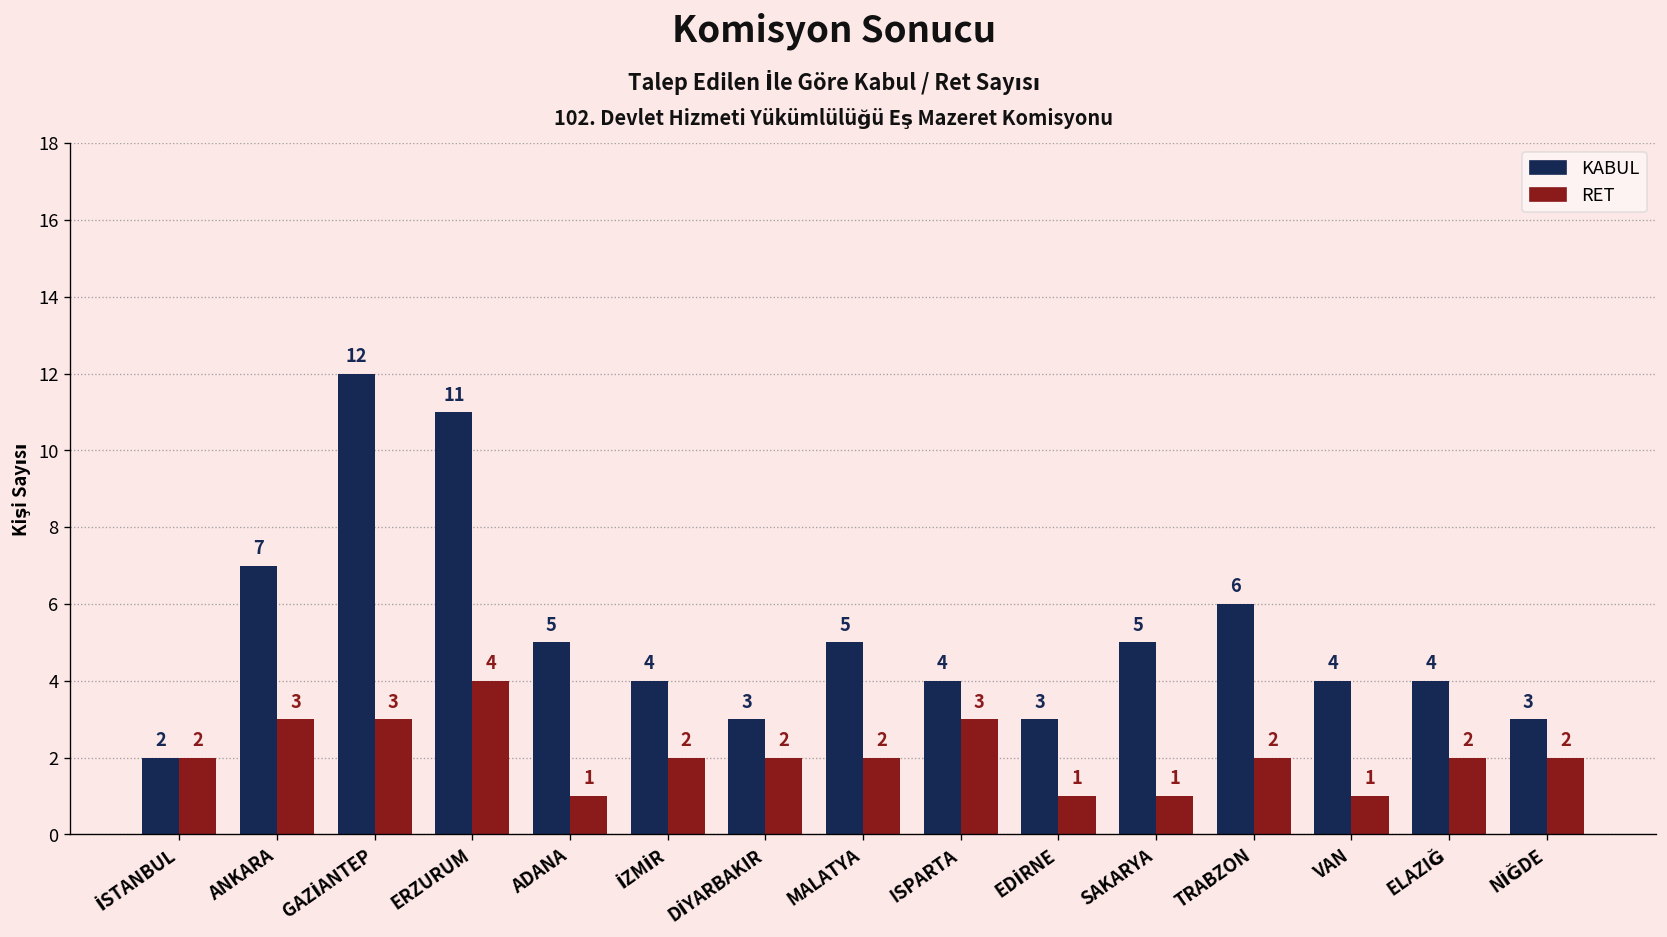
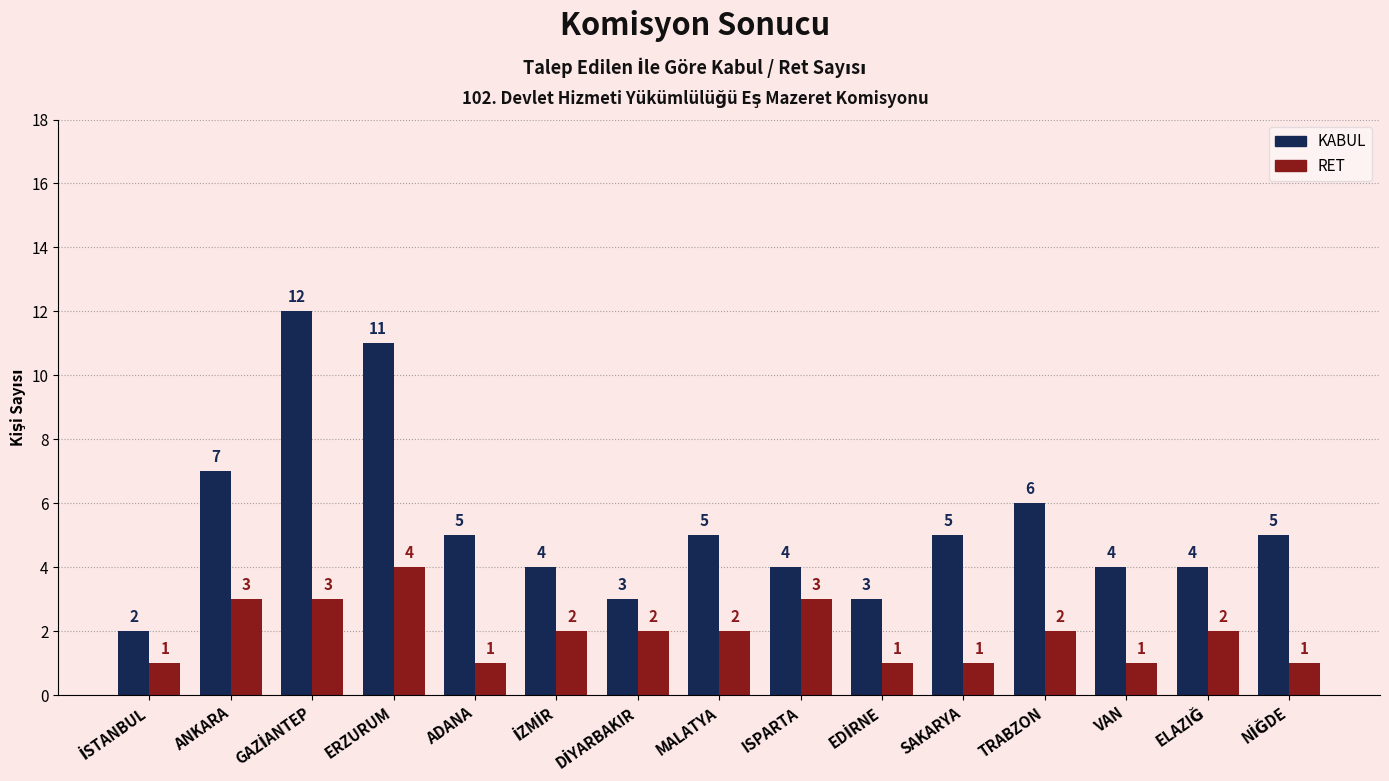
RET, İSTANBUL: 2 -> 1
KABUL, NİĞDE: 3 -> 5
RET, NİĞDE: 2 -> 1
